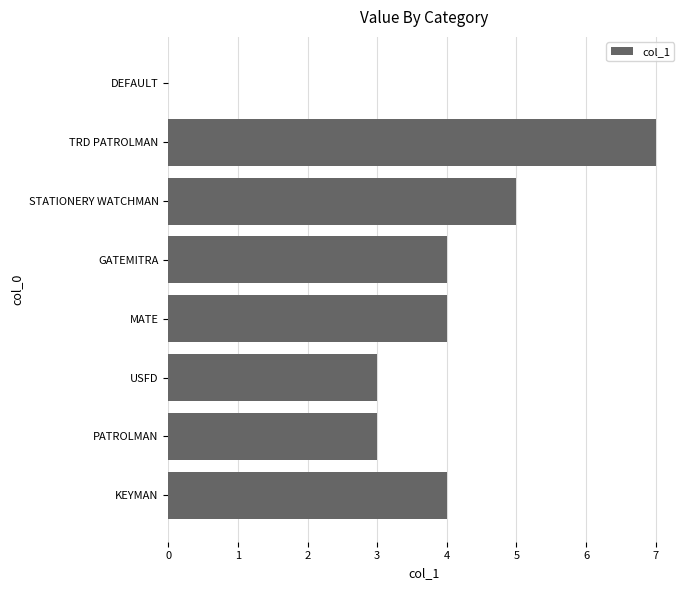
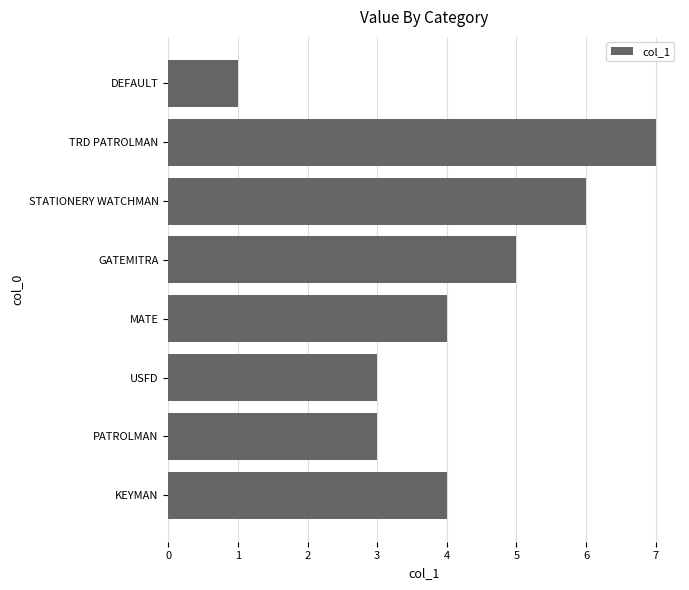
DEFAULT: 0 -> 1
STATIONERY WATCHMAN: 5 -> 6
GATEMITRA: 4 -> 5
